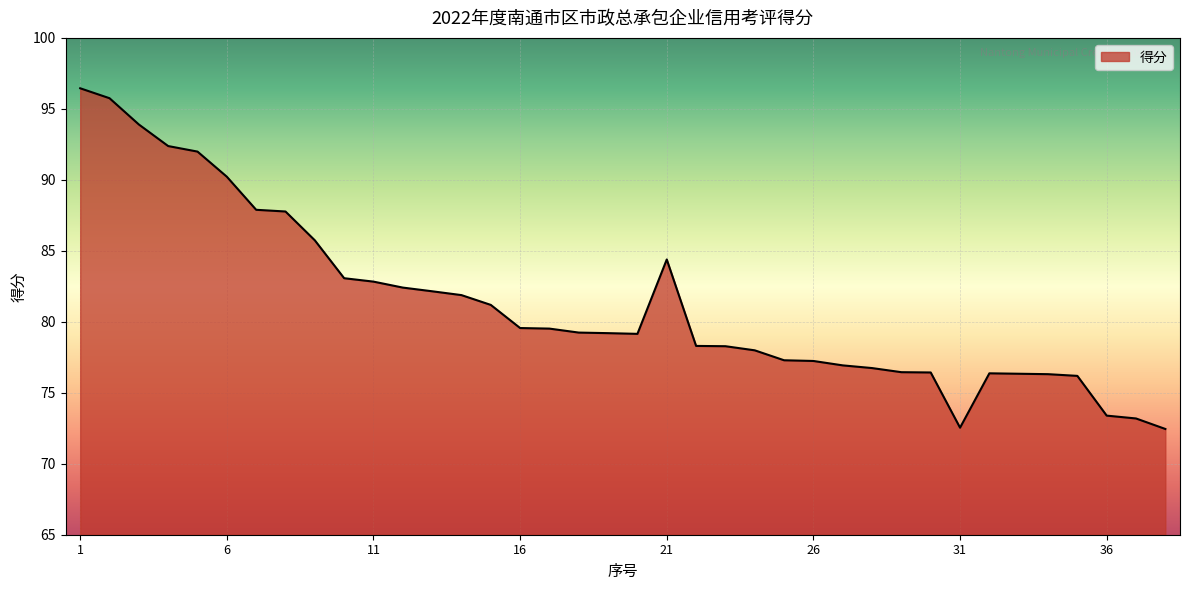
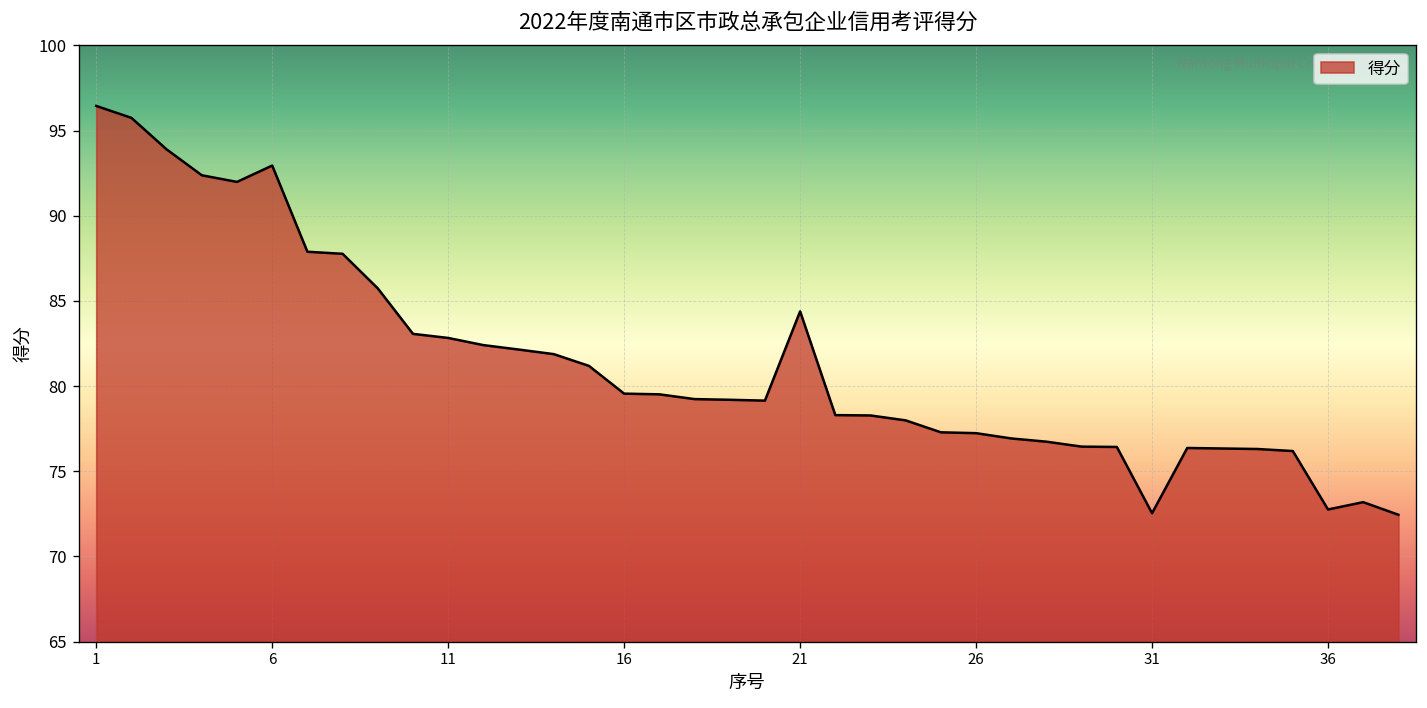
6: 90.2 -> 93.0
36: 73.4 -> 72.8
